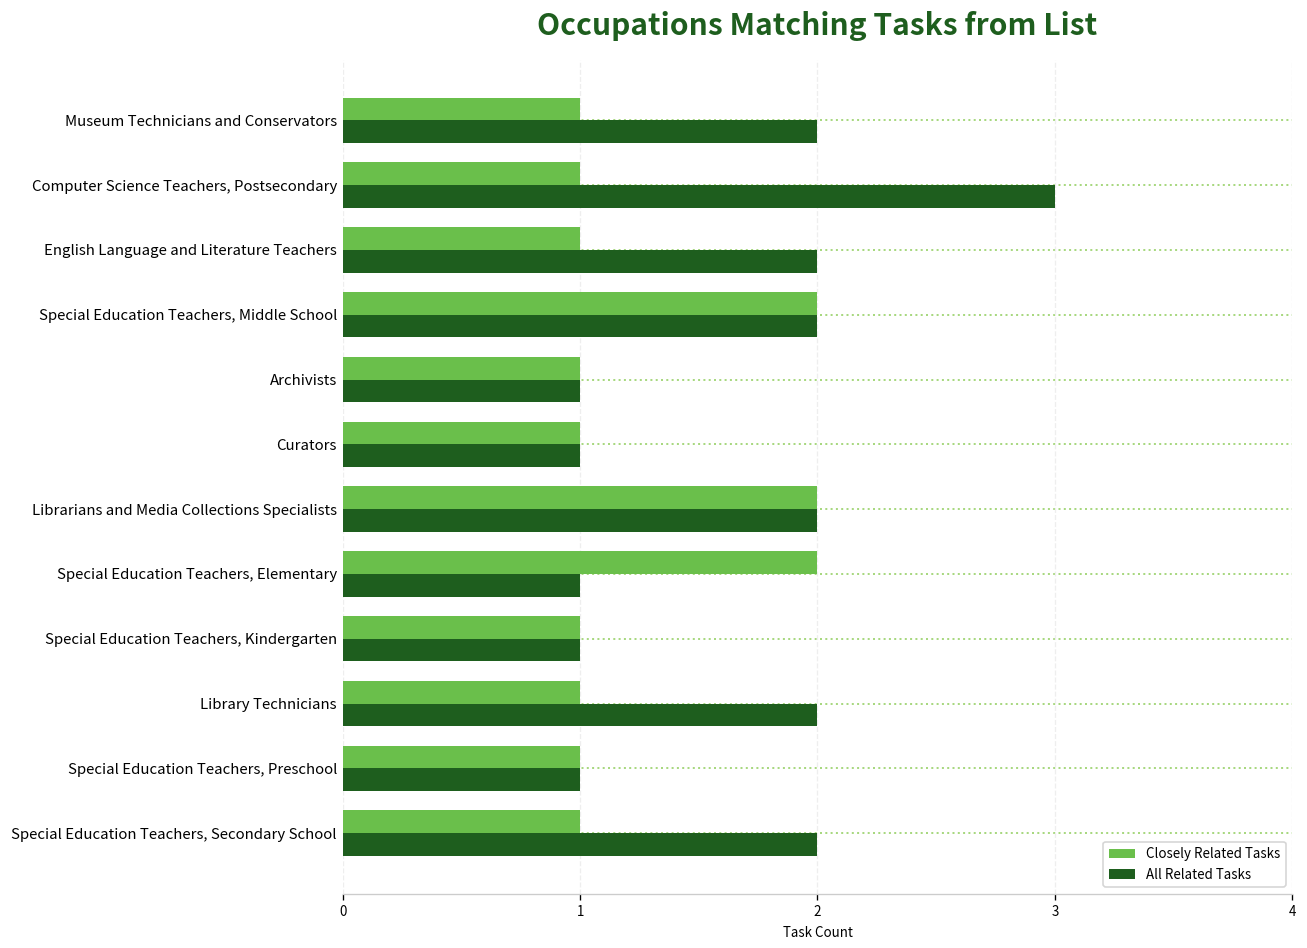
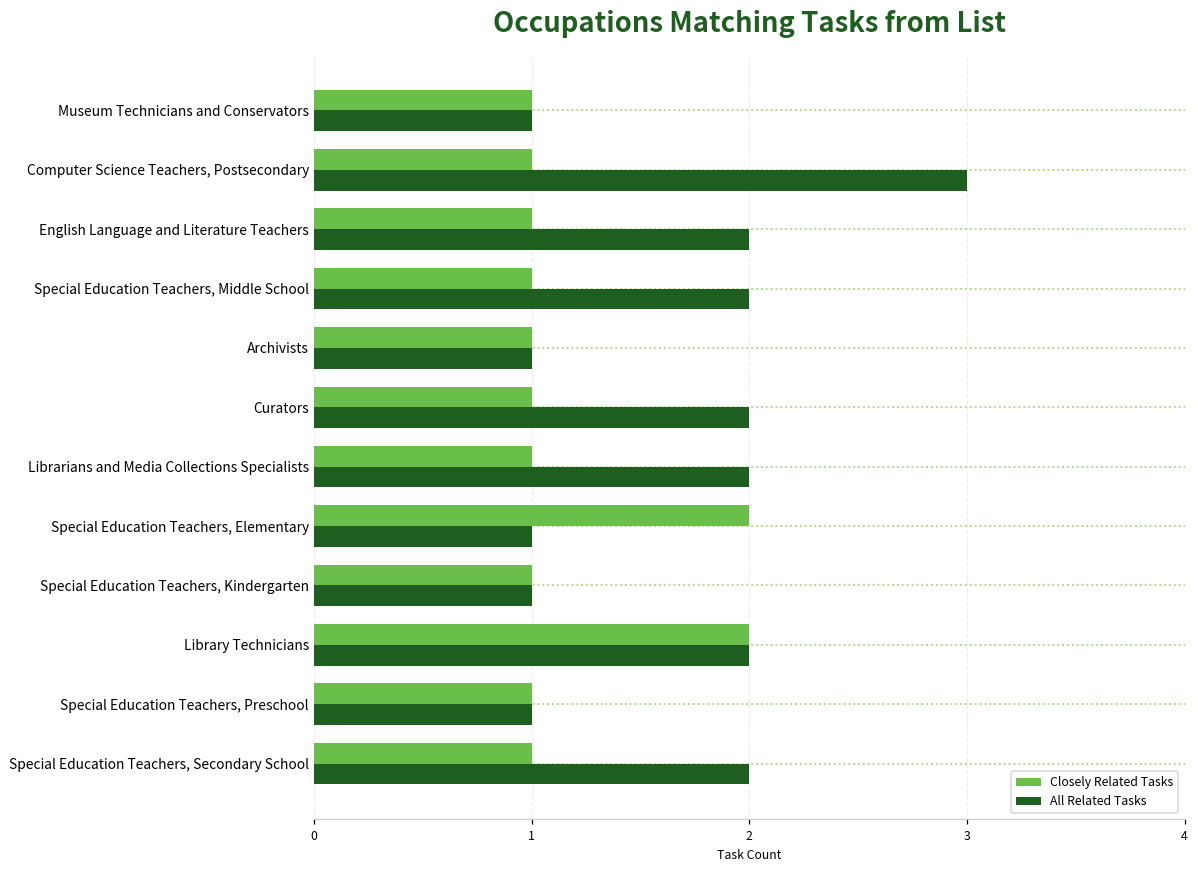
All Related Tasks, Museum Technicians and Conservators: 2 -> 1
Closely Related Tasks, Special Education Teachers, Middle School: 2 -> 1
All Related Tasks, Curators: 1 -> 2
Closely Related Tasks, Librarians and Media Collections Specialists: 2 -> 1
Closely Related Tasks, Library Technicians: 1 -> 2
